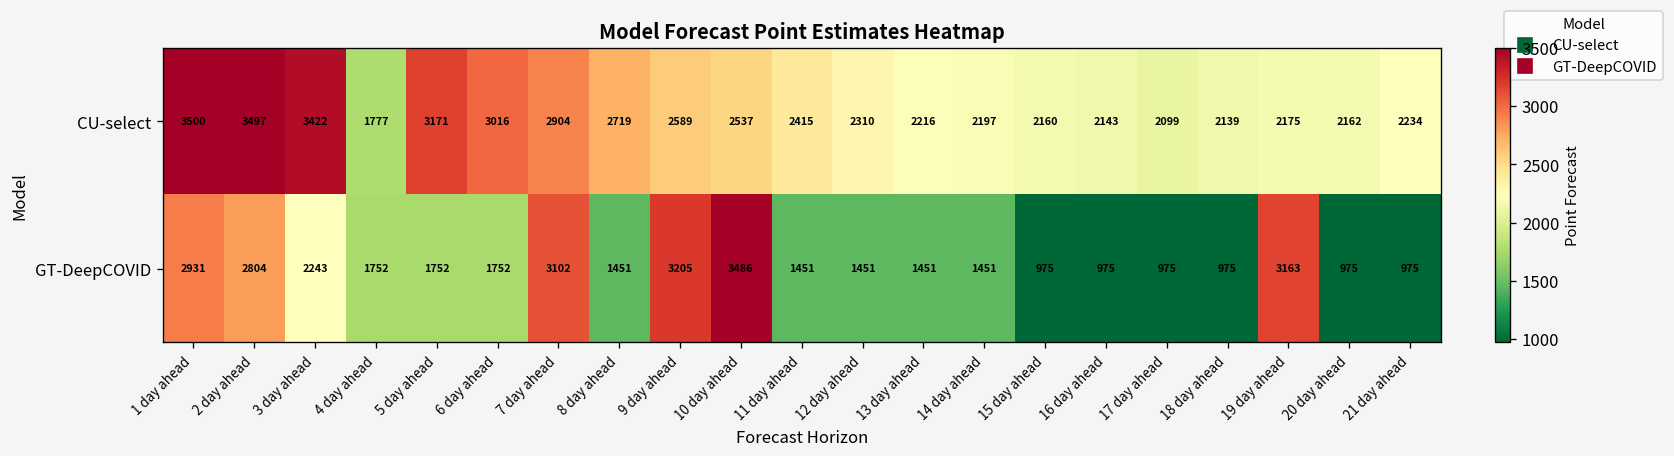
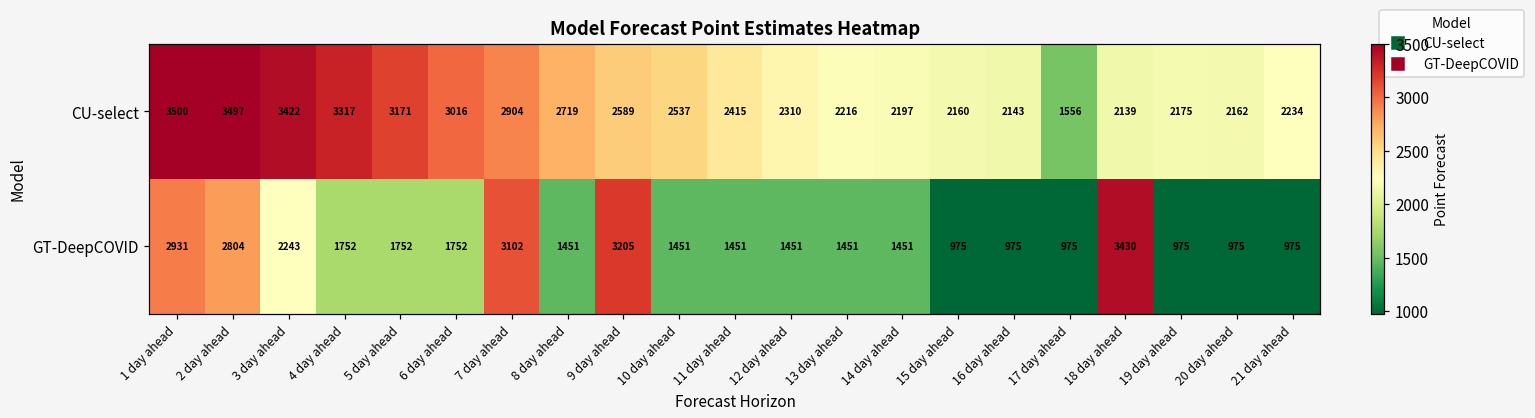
CU-select, 4 day ahead: 1777 -> 3317
CU-select, 17 day ahead: 2099 -> 1556
GT-DeepCOVID, 10 day ahead: 3486 -> 1451
GT-DeepCOVID, 18 day ahead: 975 -> 3430
GT-DeepCOVID, 19 day ahead: 3163 -> 975
